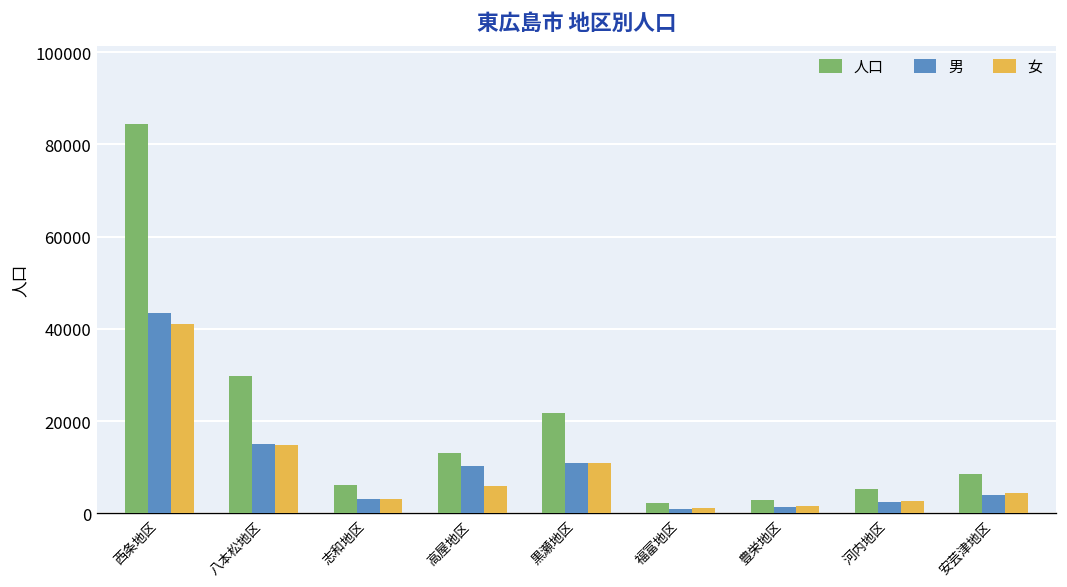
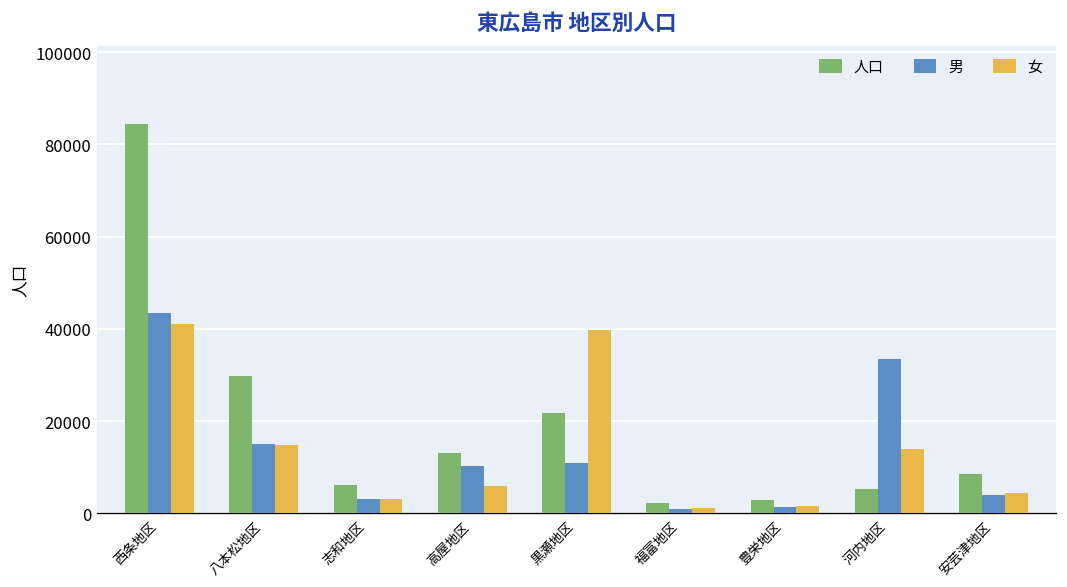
女, 黒瀬地区: 11000 -> 40000
男, 河内地区: 3000 -> 33000
女, 河内地区: 3000 -> 14000
